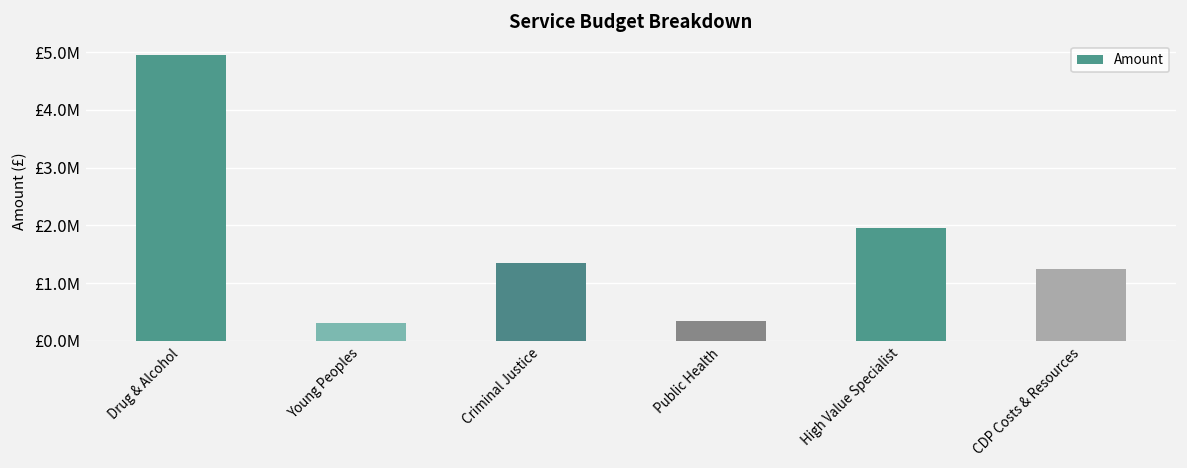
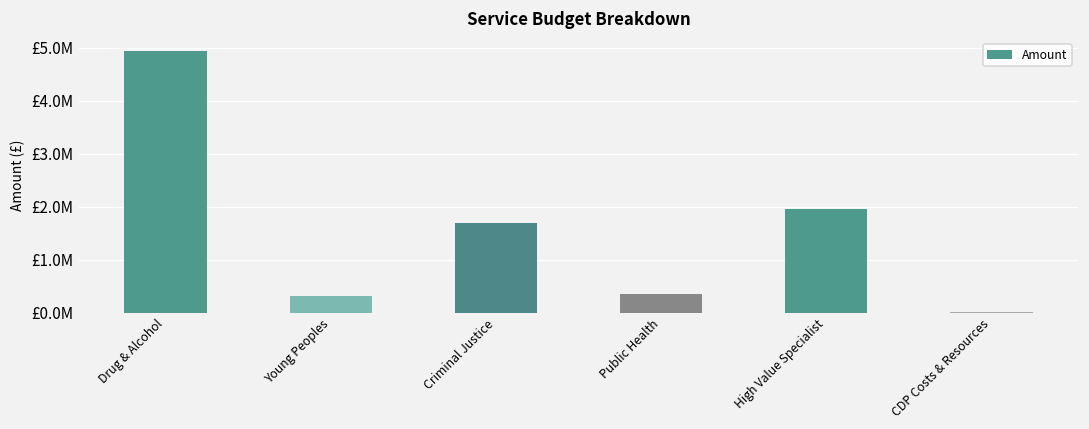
Criminal Justice: £1400000 -> £1700000
CDP Costs & Resources: £1200000 -> £0
